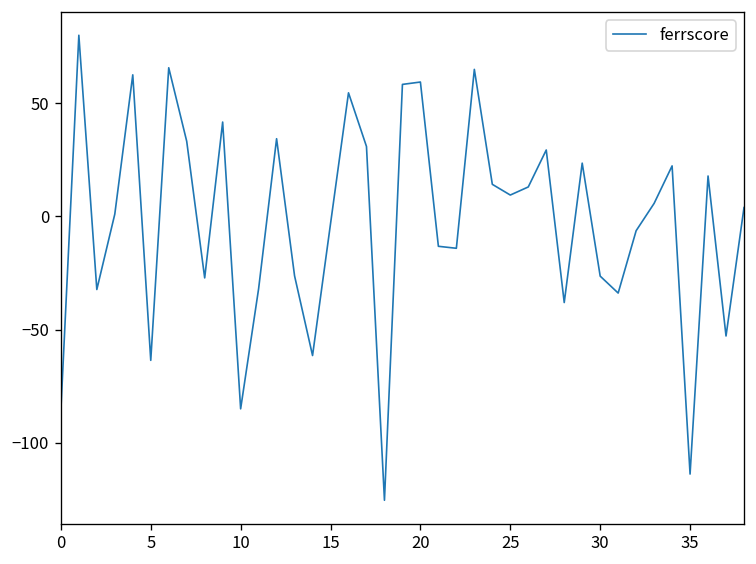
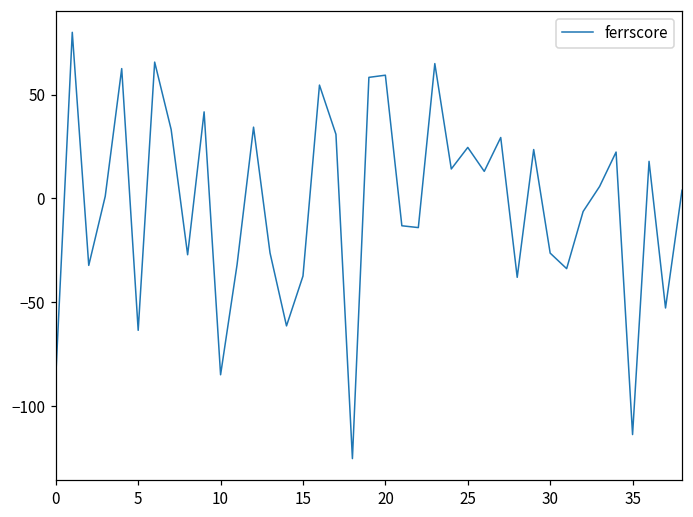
15: -3 -> -37
25: 9 -> 25
